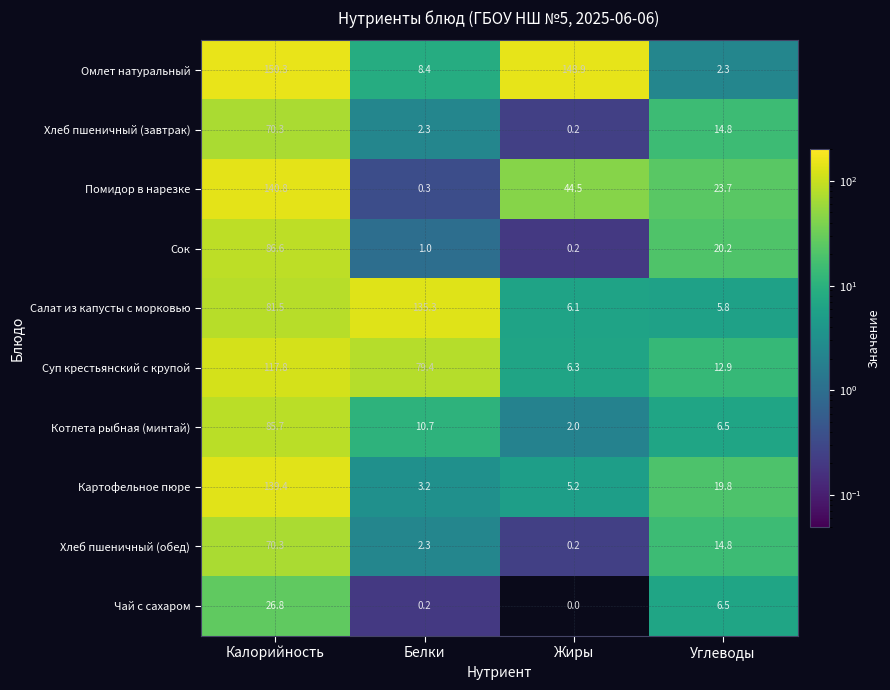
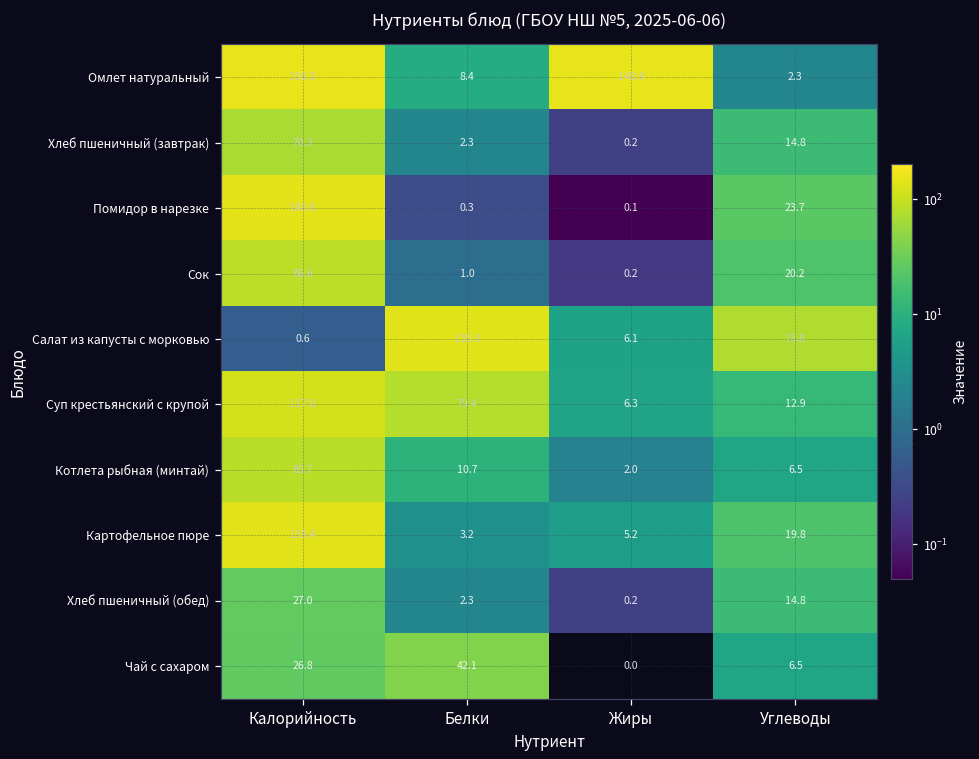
Помидор в нарезке, Жиры: 44.5 -> 0.1
Салат из капусты с морковью, Калорийность: 81.5 -> 0.6
Салат из капусты с морковью, Углеводы: 5.8 -> 73.8
Хлеб пшеничный (обед), Калорийность: 70.3 -> 27.0
Чай с сахаром, Белки: 0.2 -> 42.1
